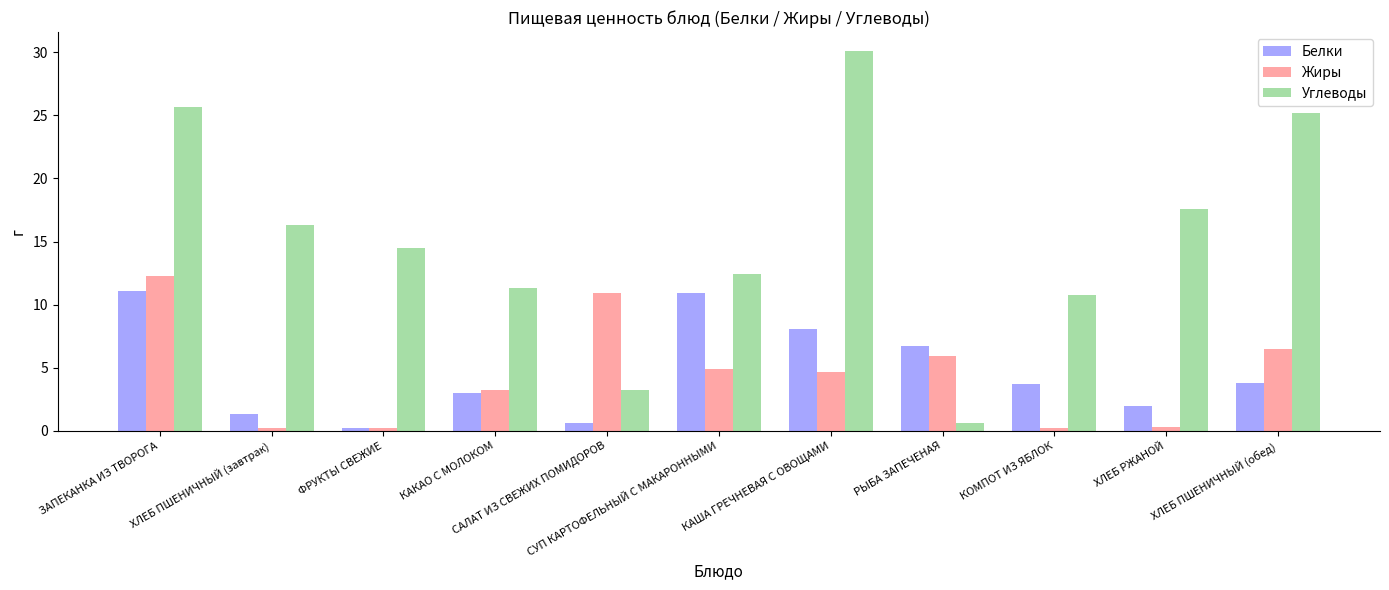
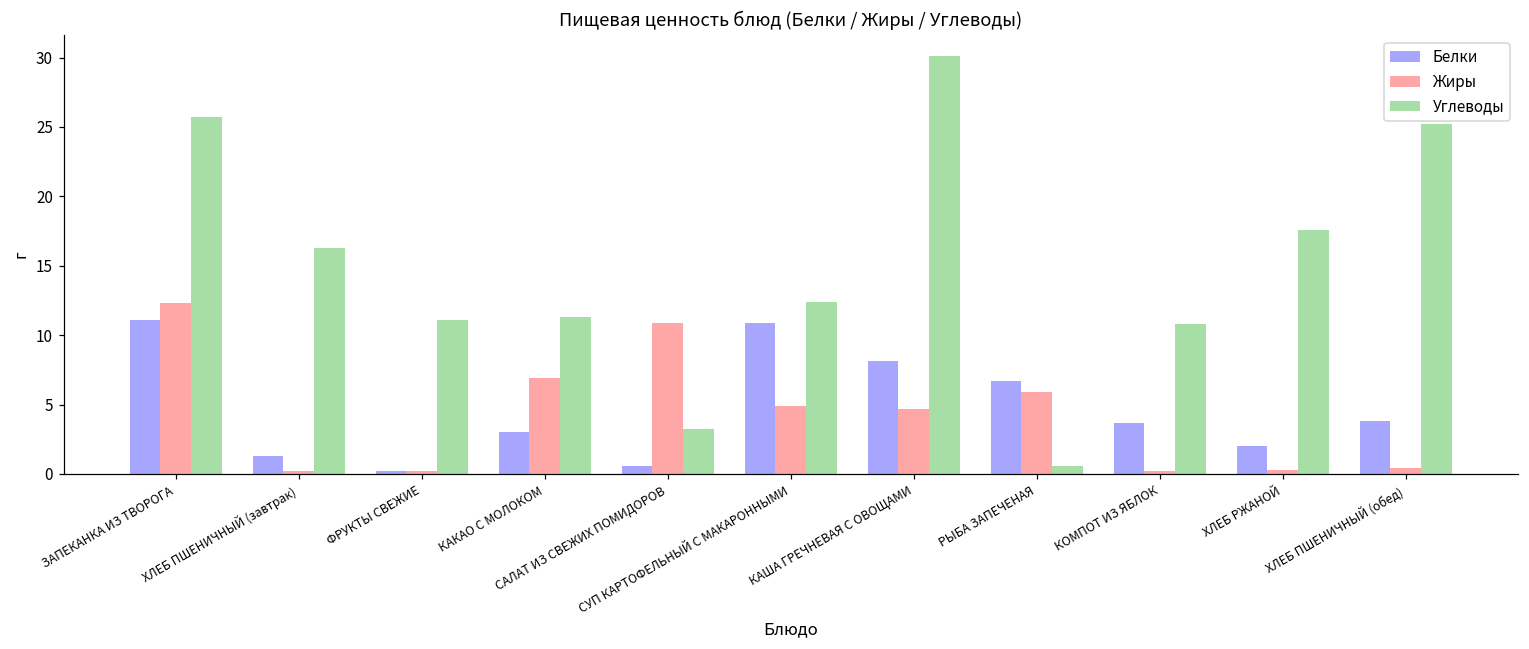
Углеводы, ФРУКТЫ СВЕЖИЕ: 14.5 -> 11.1
Жиры, КАКАО С МОЛОКОМ: 3.2 -> 6.9
Жиры, ХЛЕБ ПШЕНИЧНЫЙ (обед): 6.5 -> 0.4
